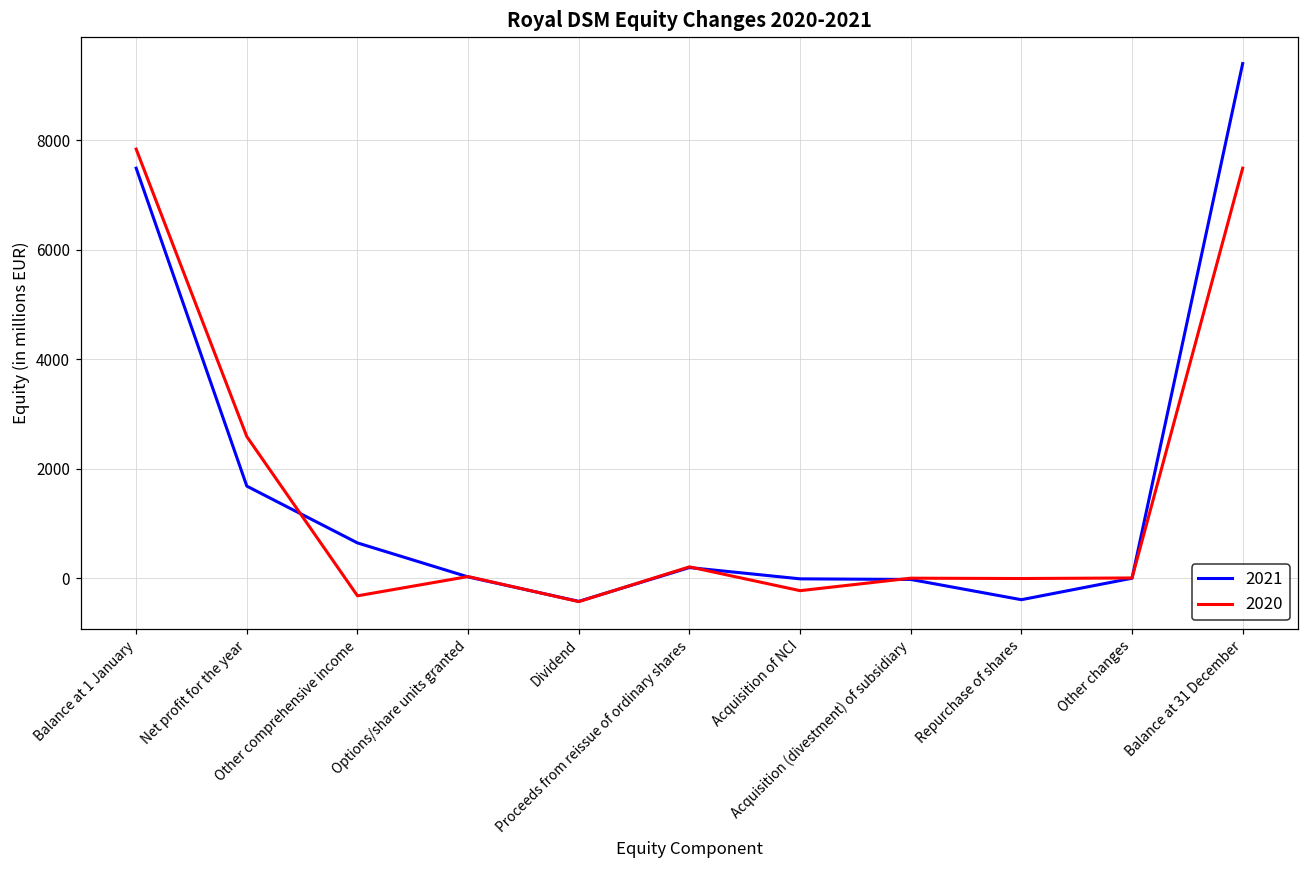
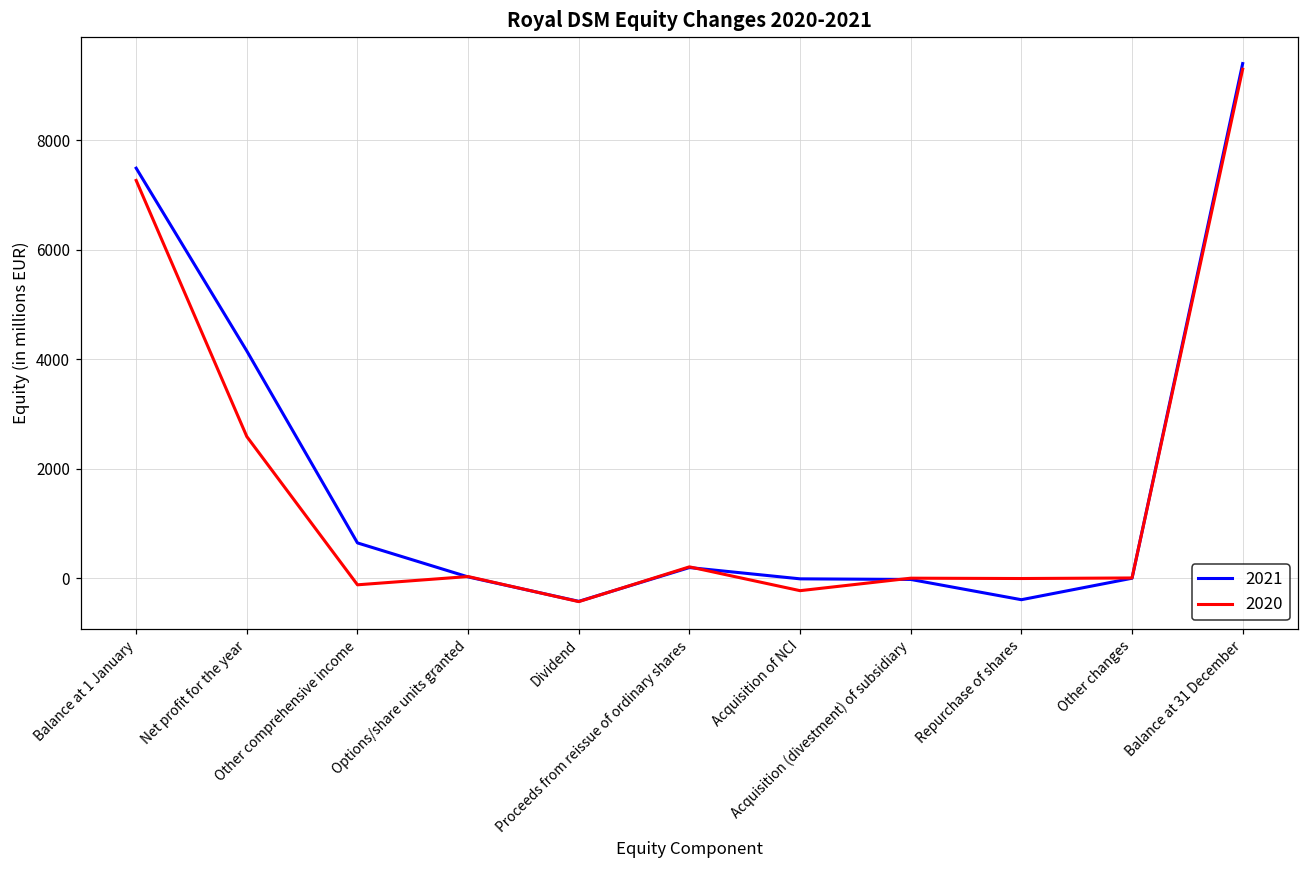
2020, Balance at 1 January: 7800 -> 7300
2021, Net profit for the year: 1700 -> 4100
2020, Other comprehensive income: -300 -> -100
2020, Balance at 31 December: 7500 -> 9300
